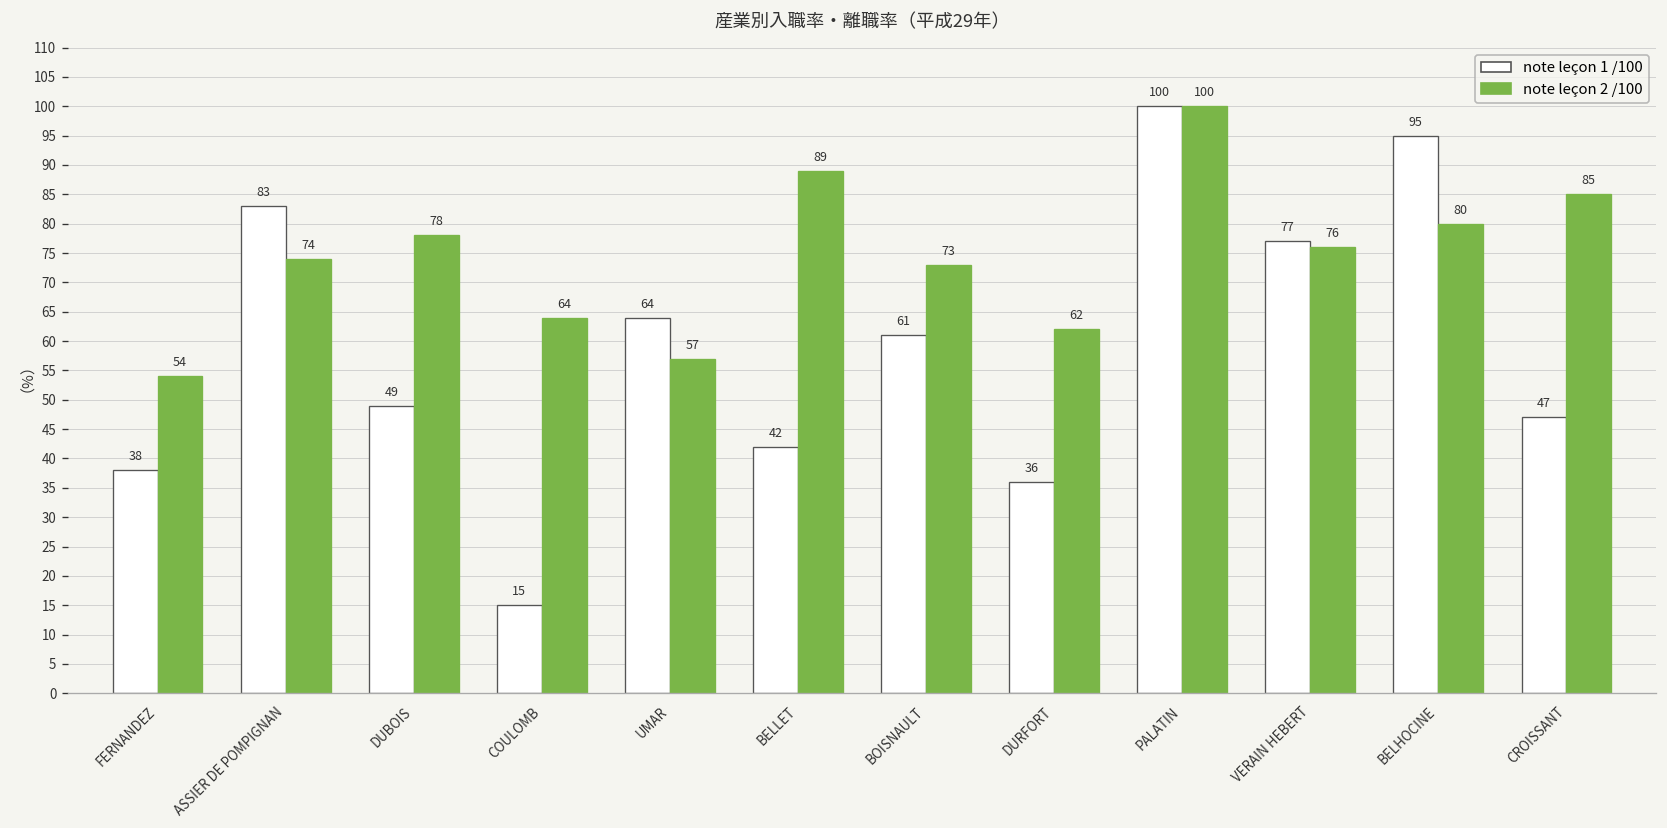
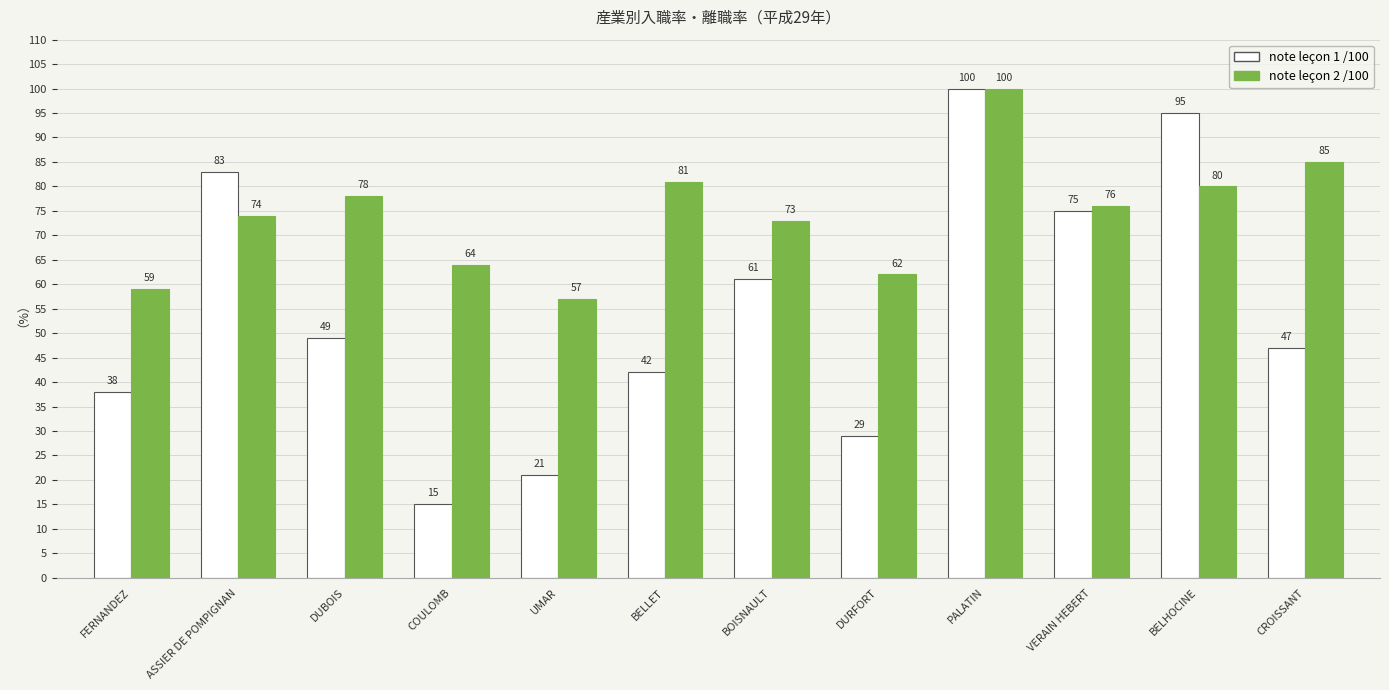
note leçon 2 /100, FERNANDEZ: 54 -> 59
note leçon 1 /100, UMAR: 64 -> 21
note leçon 2 /100, BELLET: 89 -> 81
note leçon 1 /100, DURFORT: 36 -> 29
note leçon 1 /100, VERAIN HEBERT: 77 -> 75
